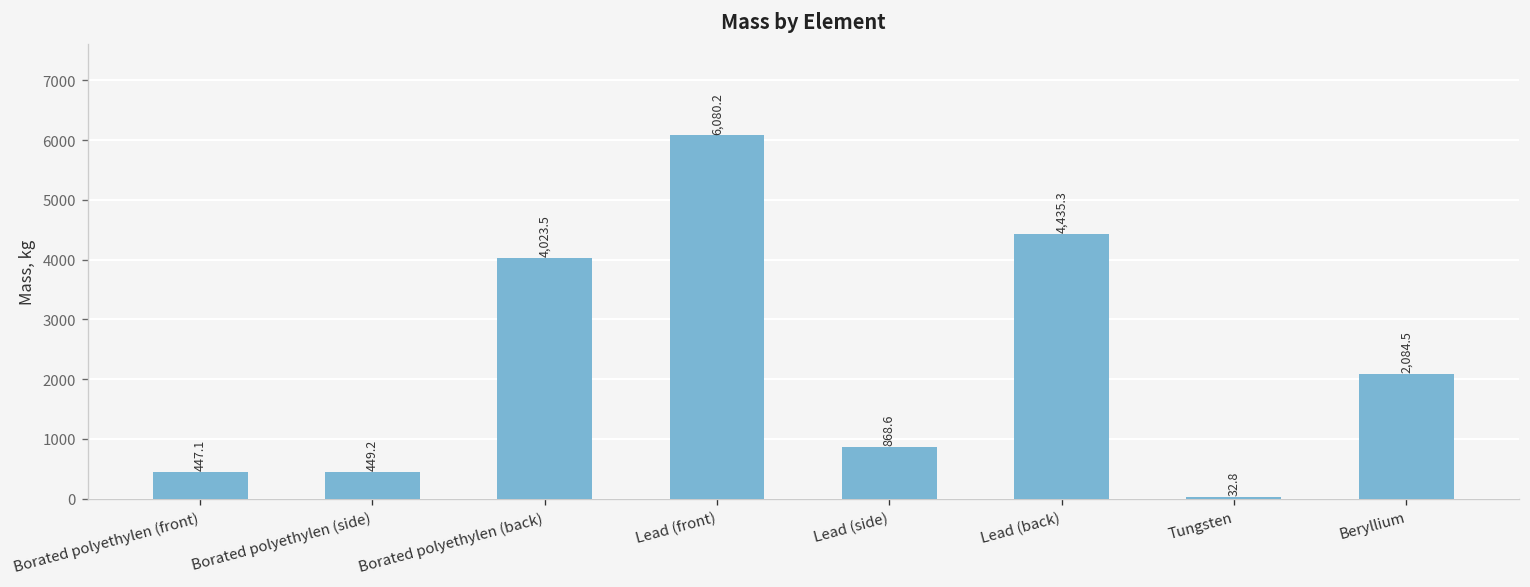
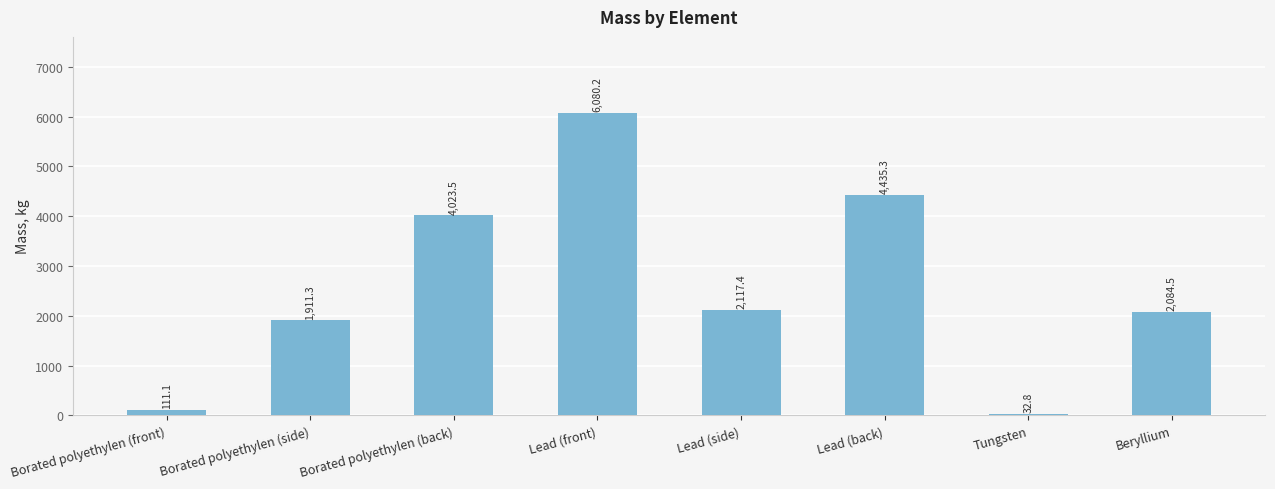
Borated polyethylen (front): 447.1 -> 111.1
Borated polyethylen (side): 449.2 -> 1,911.3
Lead (side): 868.6 -> 2,117.4
